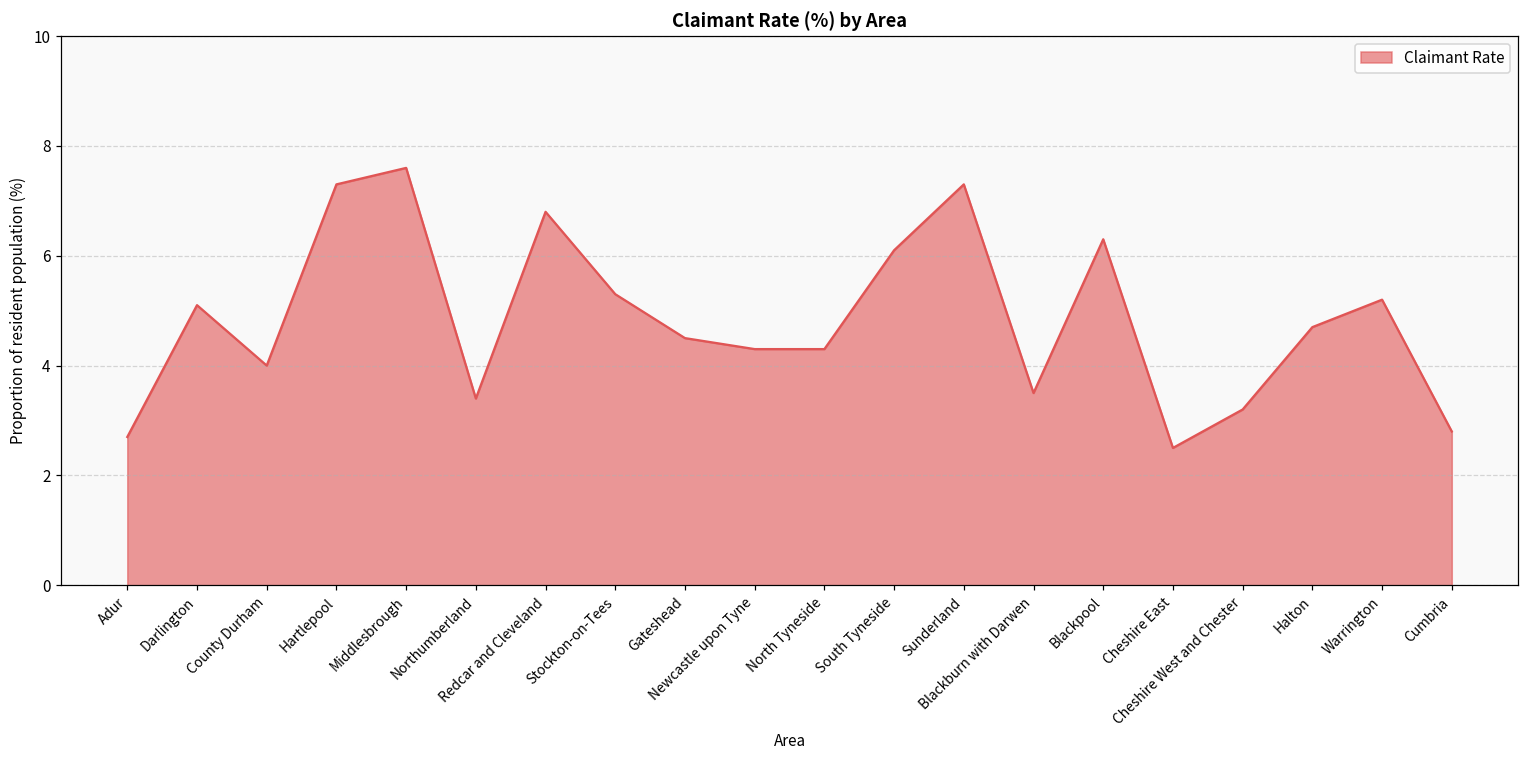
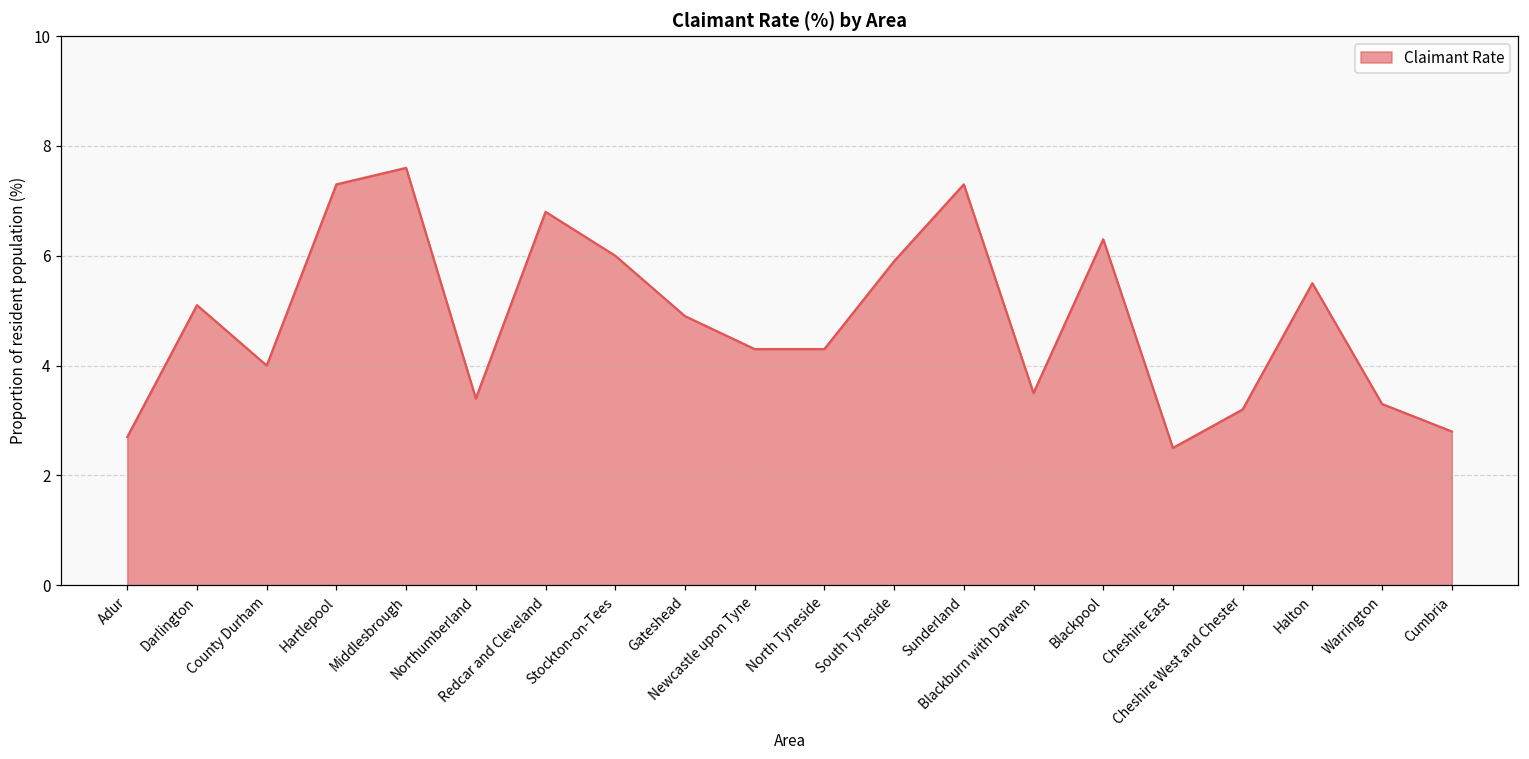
Stockton-on-Tees: 5.3 -> 6.0
Gateshead: 4.5 -> 4.9
South Tyneside: 6.1 -> 5.9
Halton: 4.7 -> 5.5
Warrington: 5.2 -> 3.3
